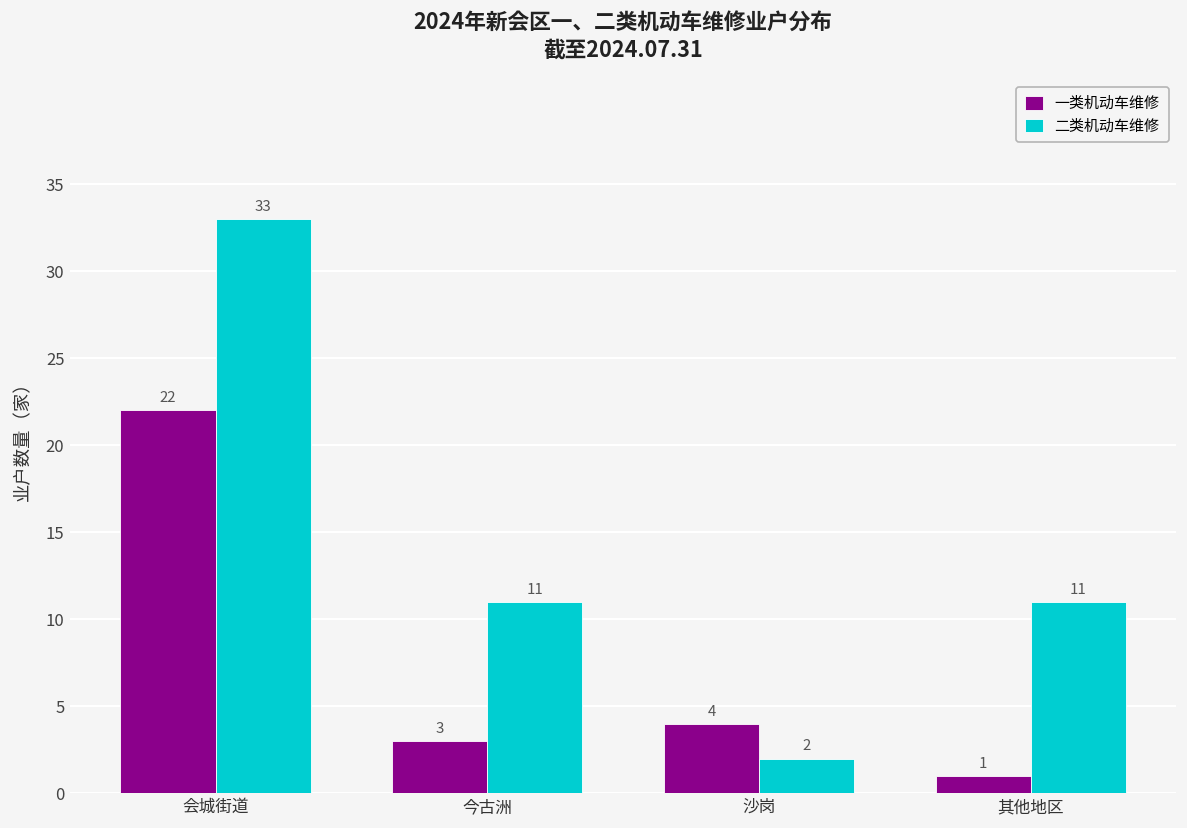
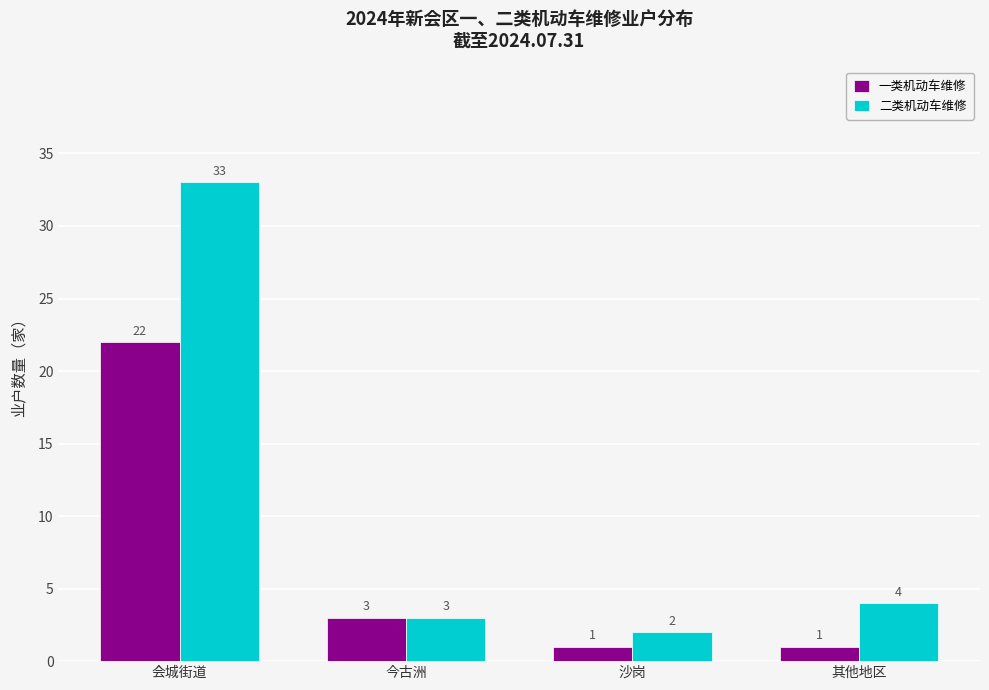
二类机动车维修, 今古洲: 11 -> 3
一类机动车维修, 沙岗: 4 -> 1
二类机动车维修, 其他地区: 11 -> 4
